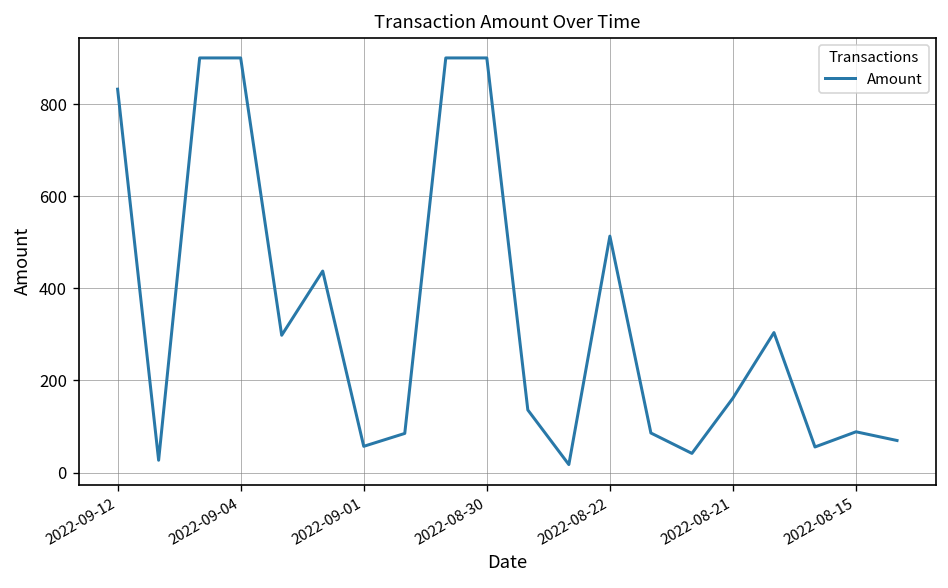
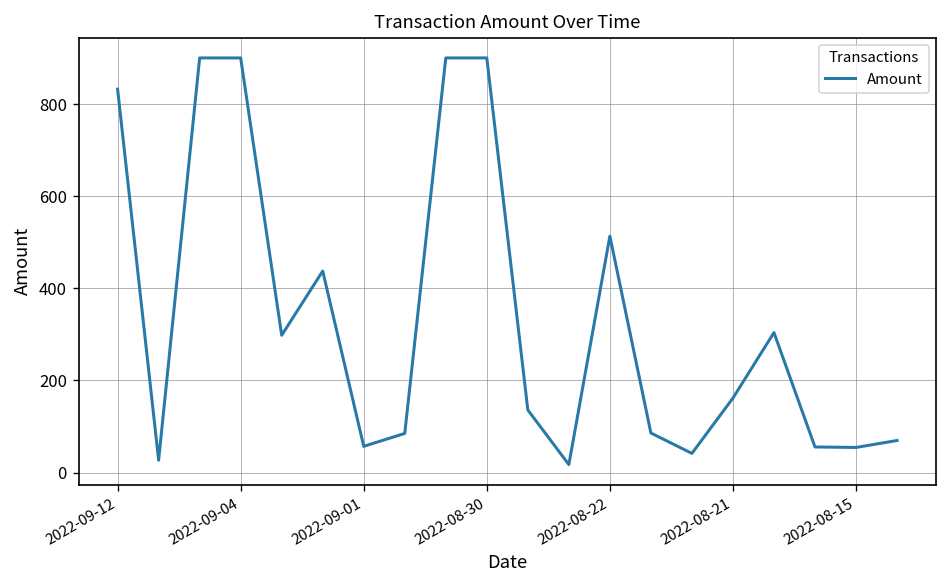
2022-08-15: 90 -> 50
